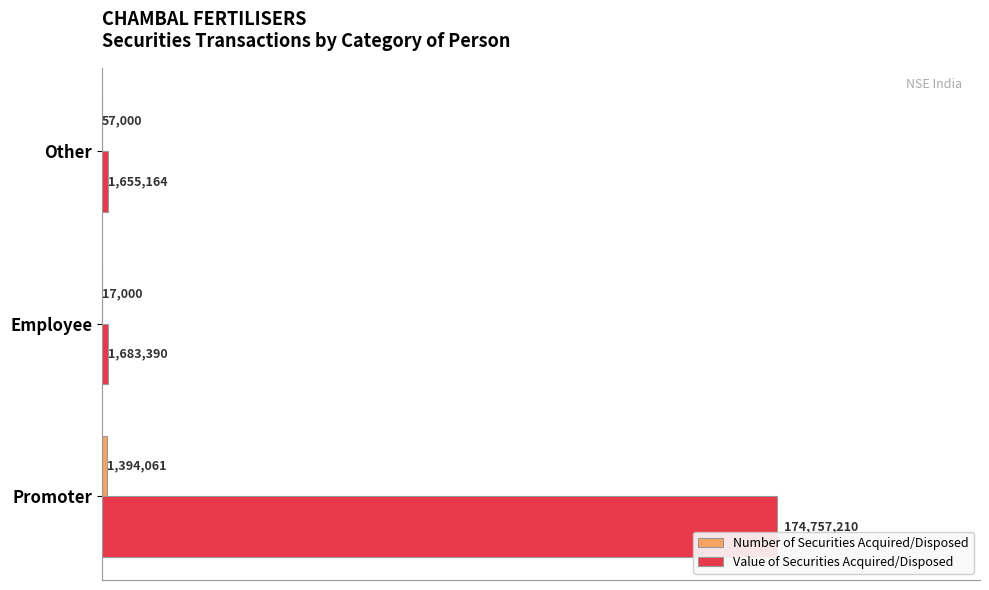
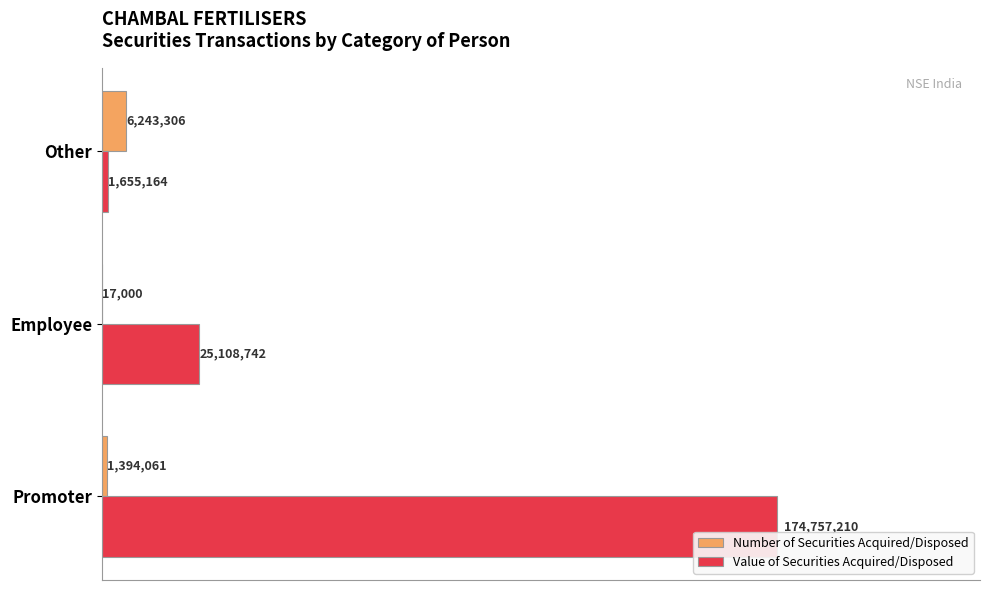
Number of Securities Acquired/Disposed, Other: 57,000 -> 6,243,306
Value of Securities Acquired/Disposed, Employee: 1,683,390 -> 25,108,742
